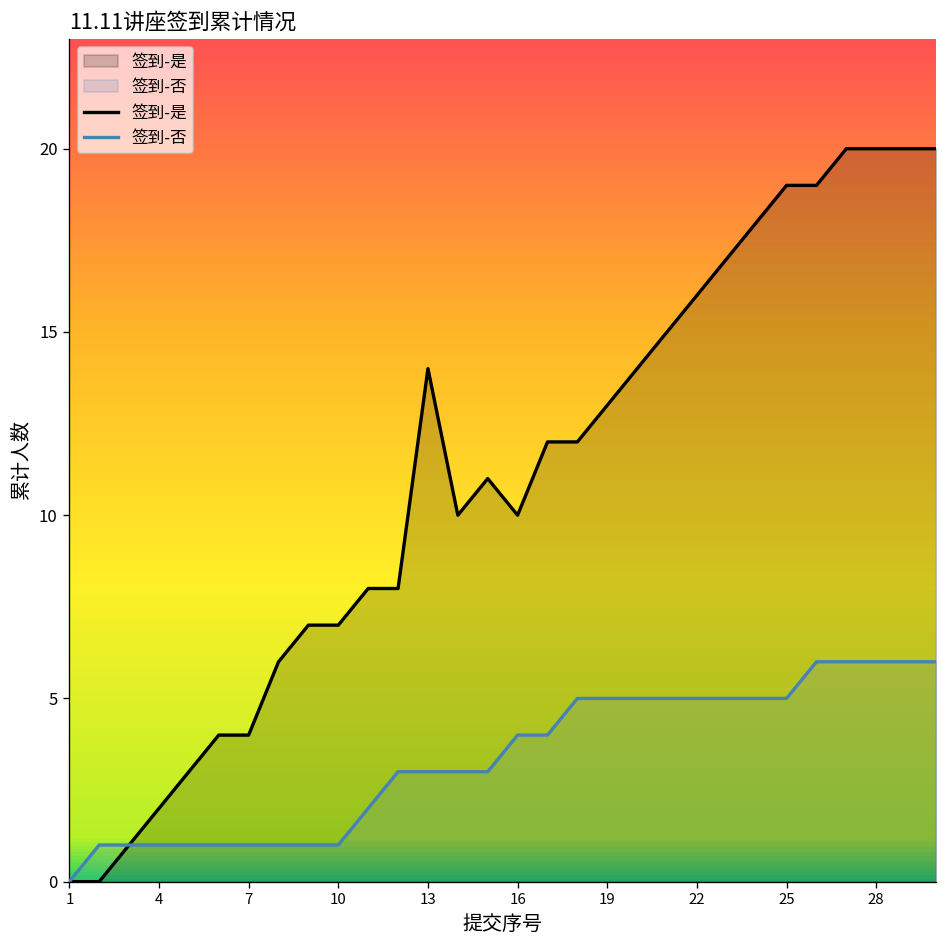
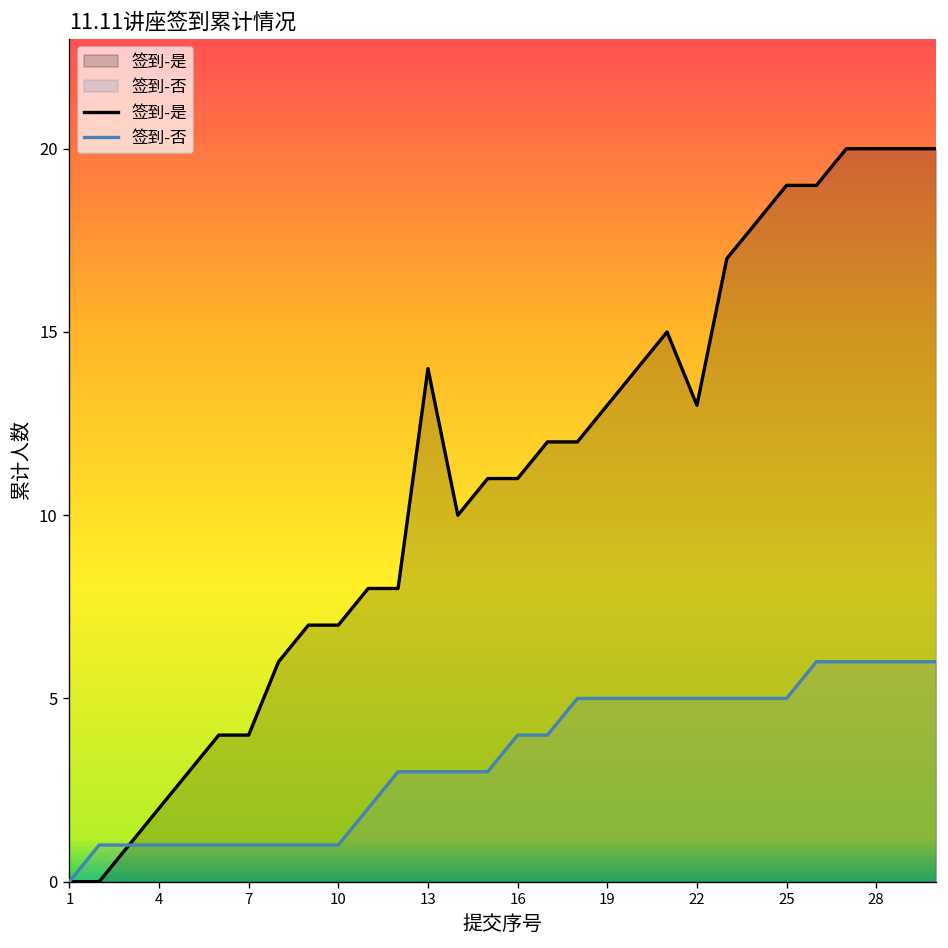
签到-是, 16: 10 -> 11
签到-是, 22: 16 -> 13
